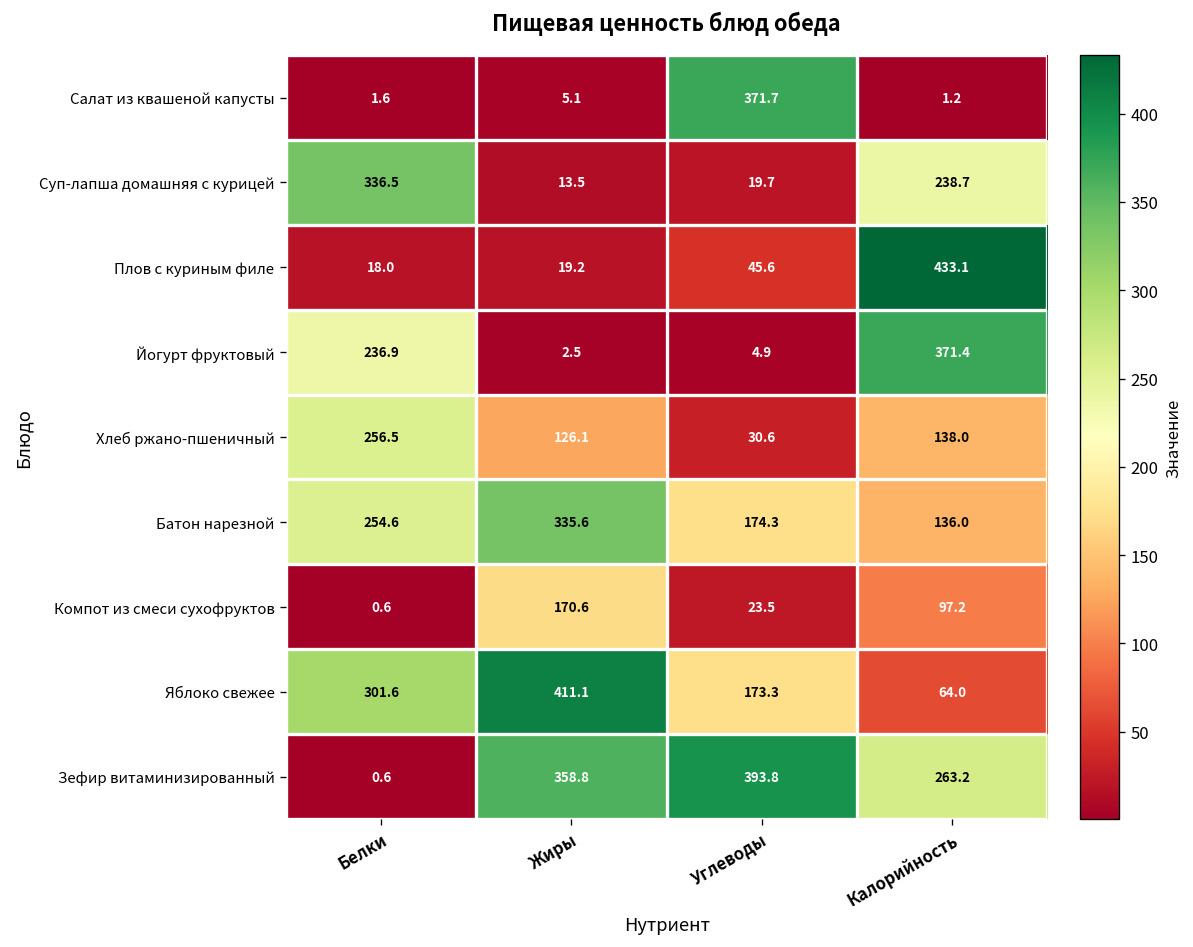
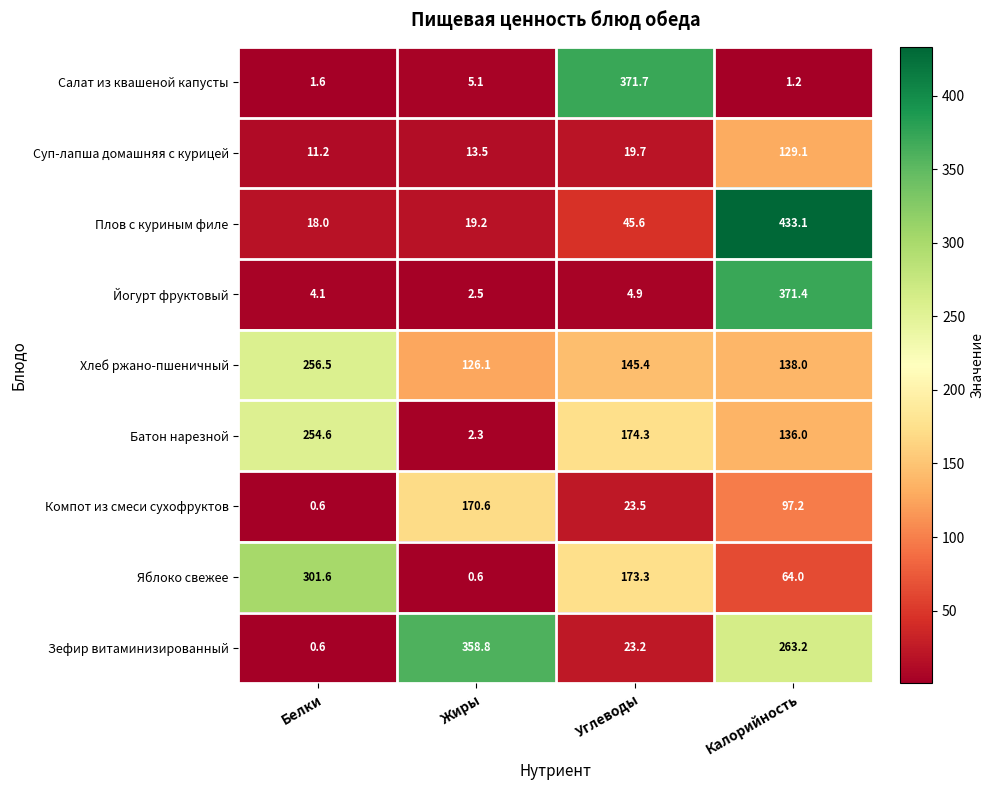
Суп-лапша домашняя с курицей, Белки: 336.5 -> 11.2
Суп-лапша домашняя с курицей, Калорийность: 238.7 -> 129.1
Йогурт фруктовый, Белки: 236.9 -> 4.1
Хлеб ржано-пшеничный, Углеводы: 30.6 -> 145.4
Батон нарезной, Жиры: 335.6 -> 2.3
Яблоко свежее, Жиры: 411.1 -> 0.6
Зефир витаминизированный, Углеводы: 393.8 -> 23.2
